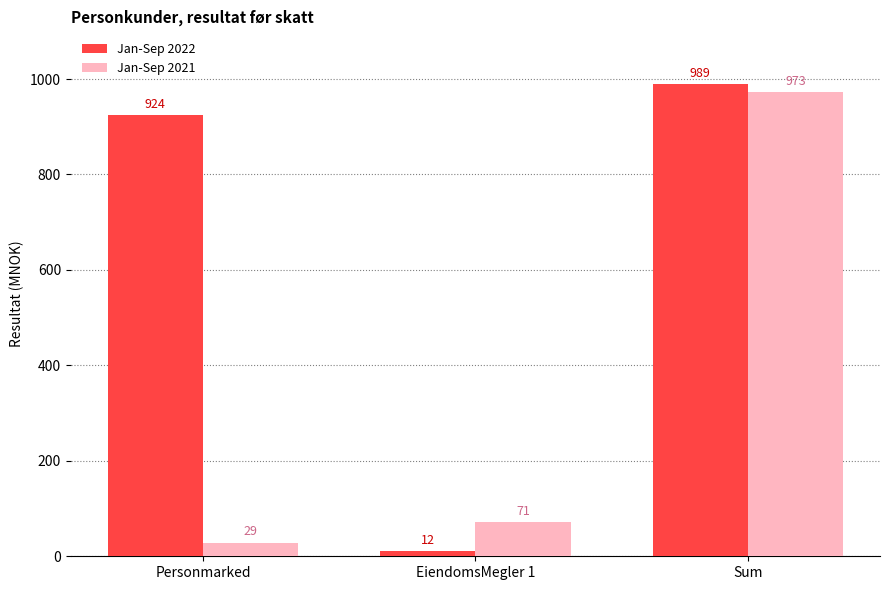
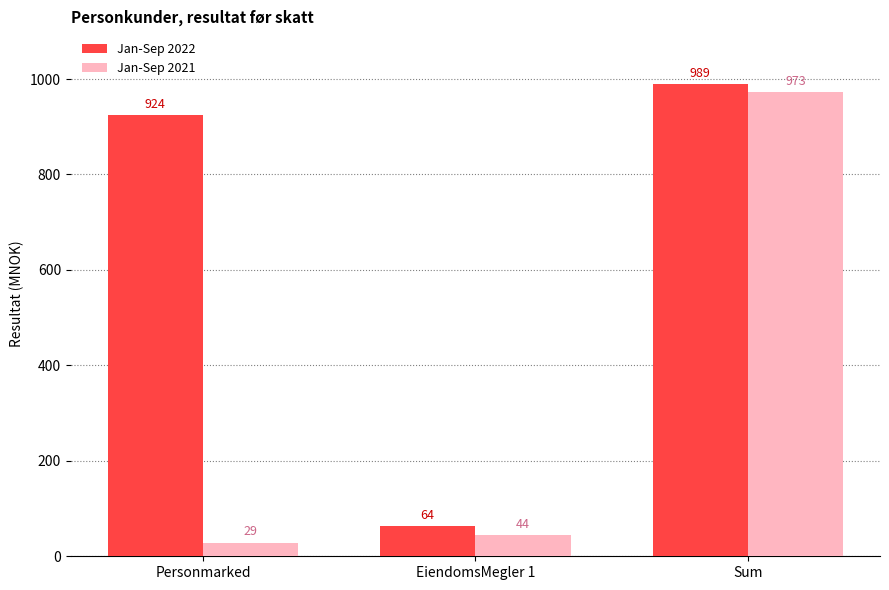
Jan-Sep 2022, EiendomsMegler 1: 12 -> 64
Jan-Sep 2021, EiendomsMegler 1: 71 -> 44
